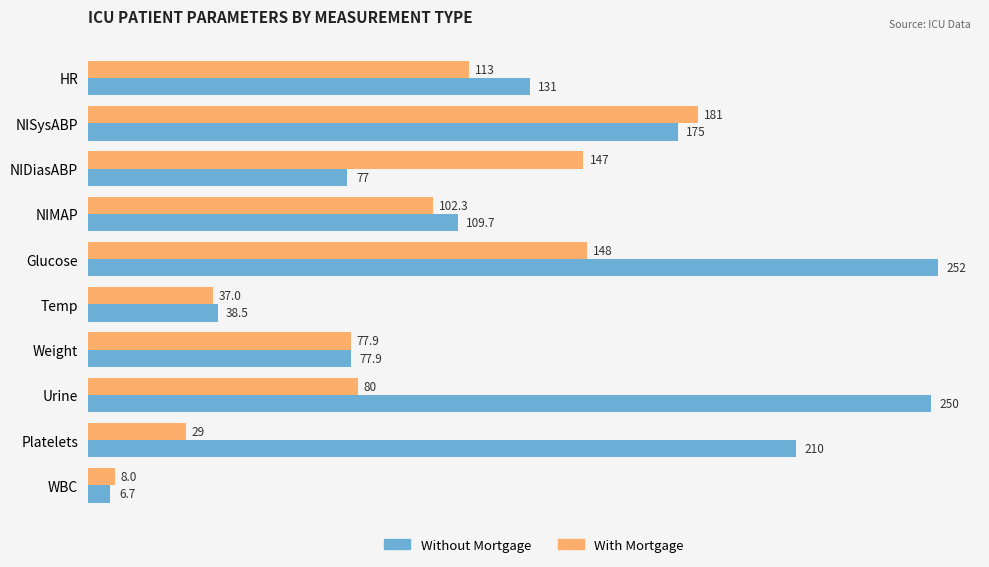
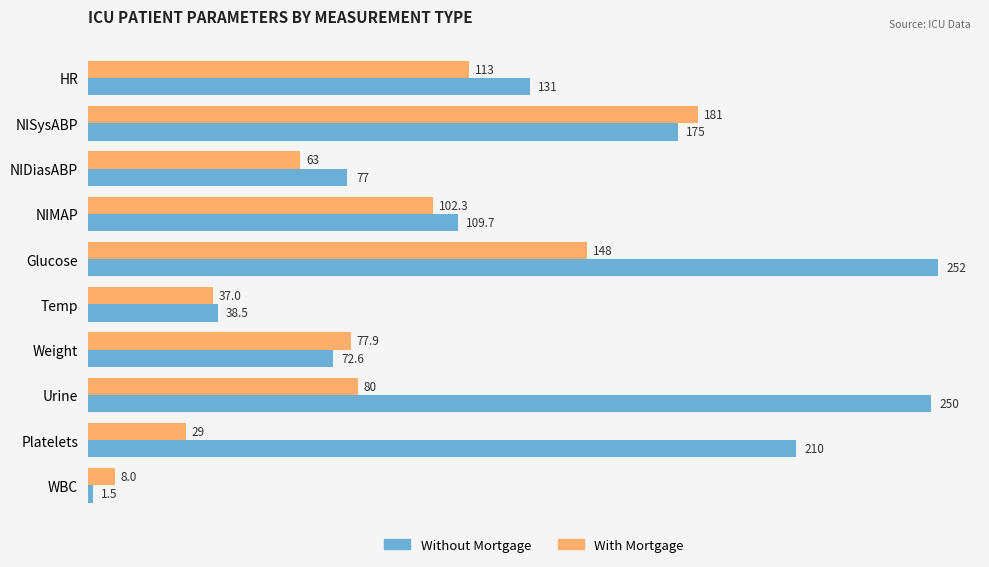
With Mortgage, NIDiasABP: 147 -> 63
Without Mortgage, Weight: 77.9 -> 72.6
Without Mortgage, WBC: 6.7 -> 1.5
